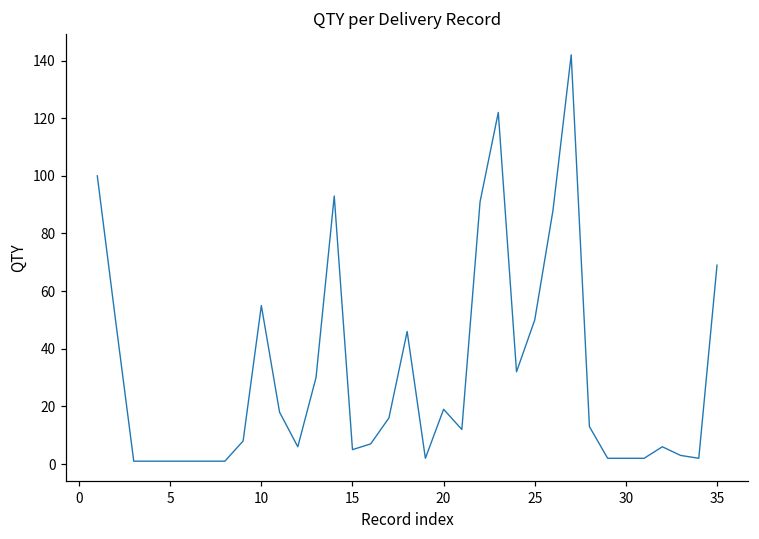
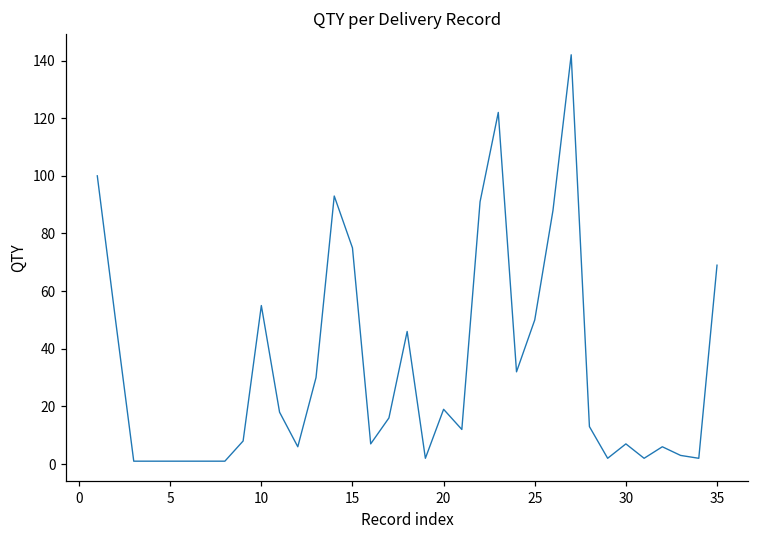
15: 5 -> 75
30: 2 -> 7
